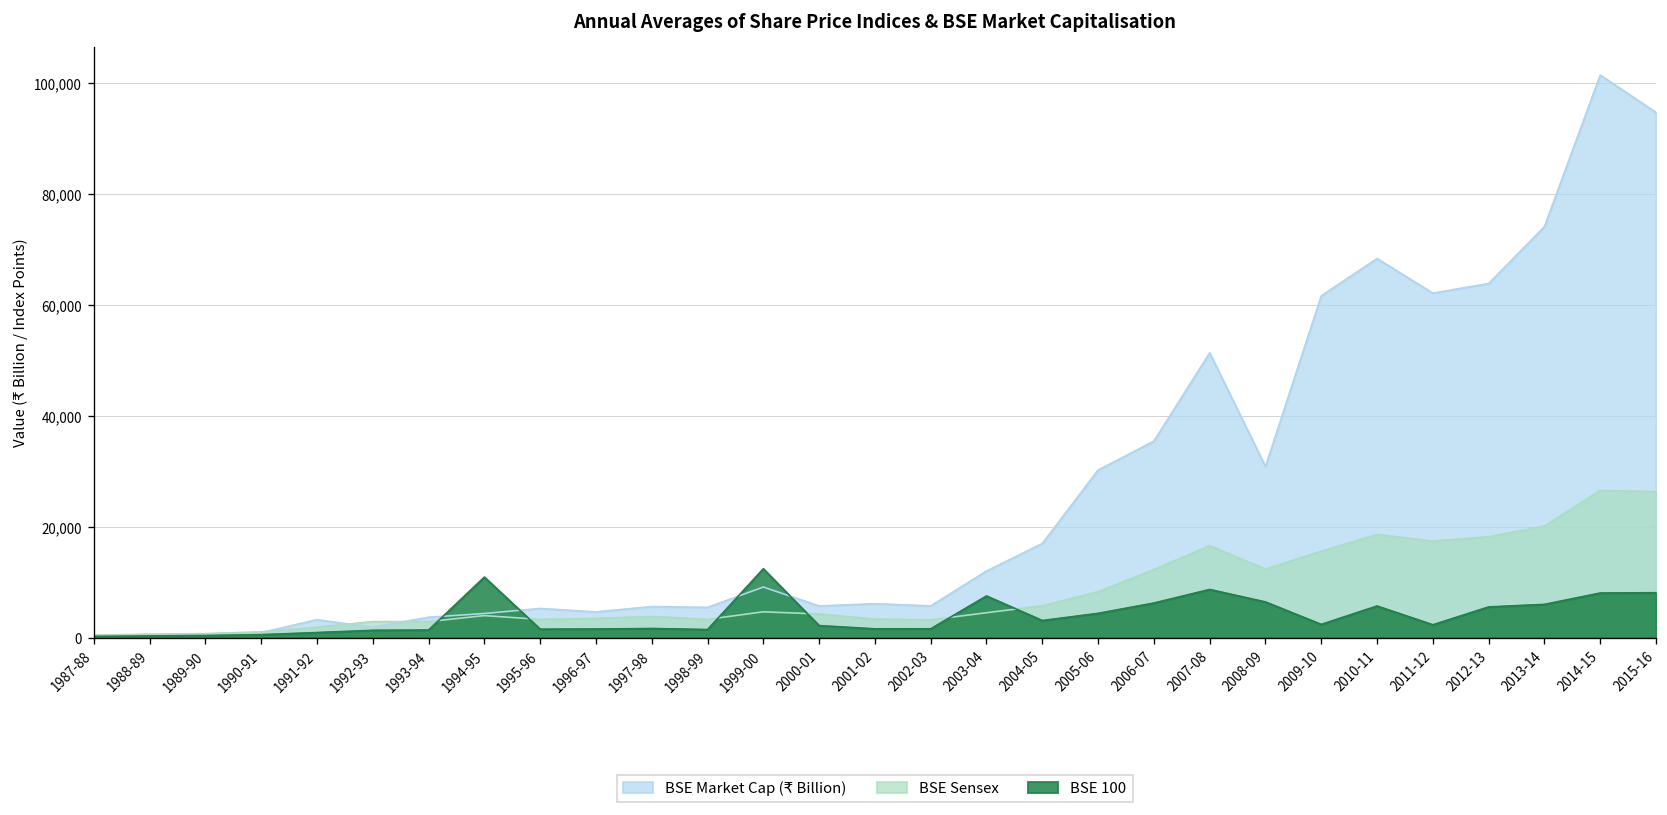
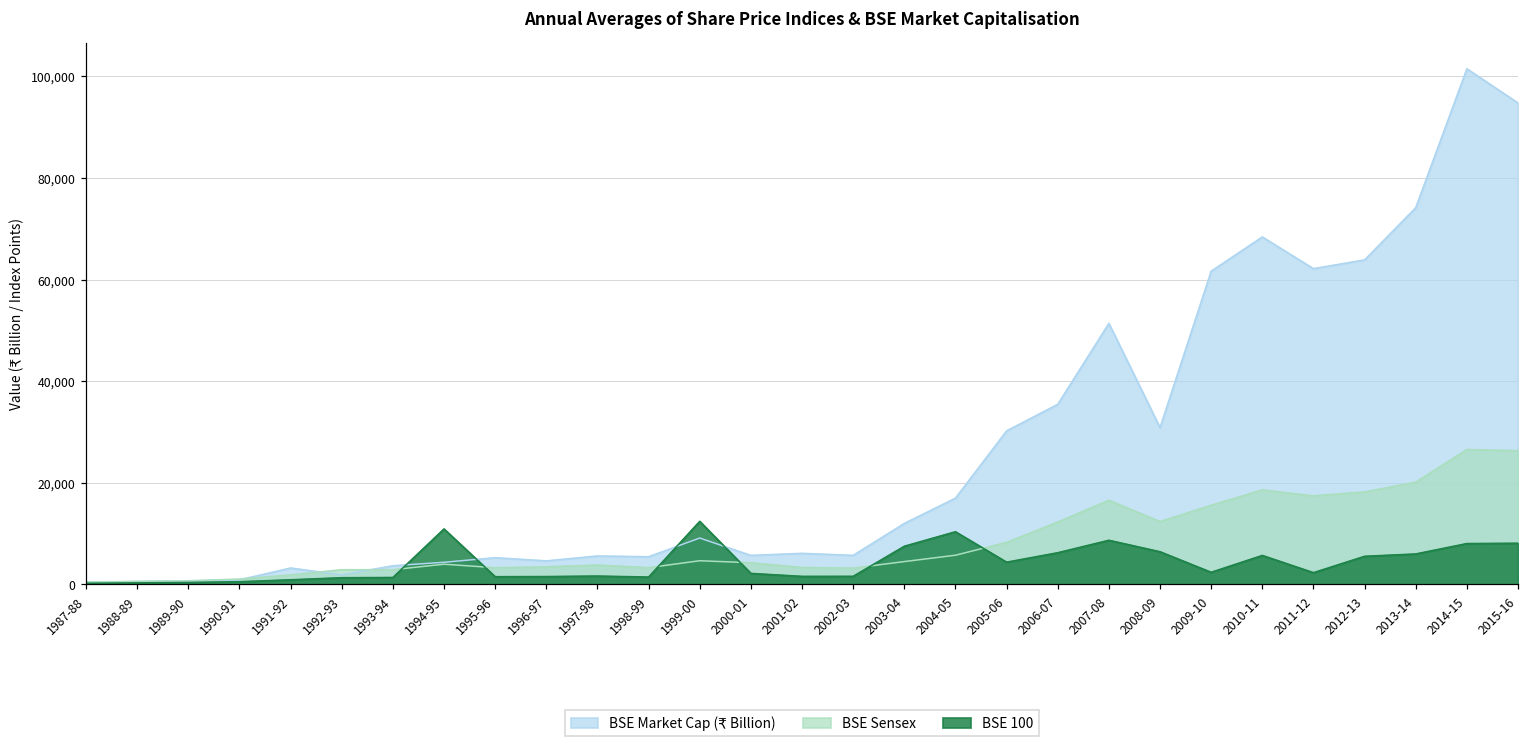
BSE 100, 2004-05: 3,000 -> 10,000
